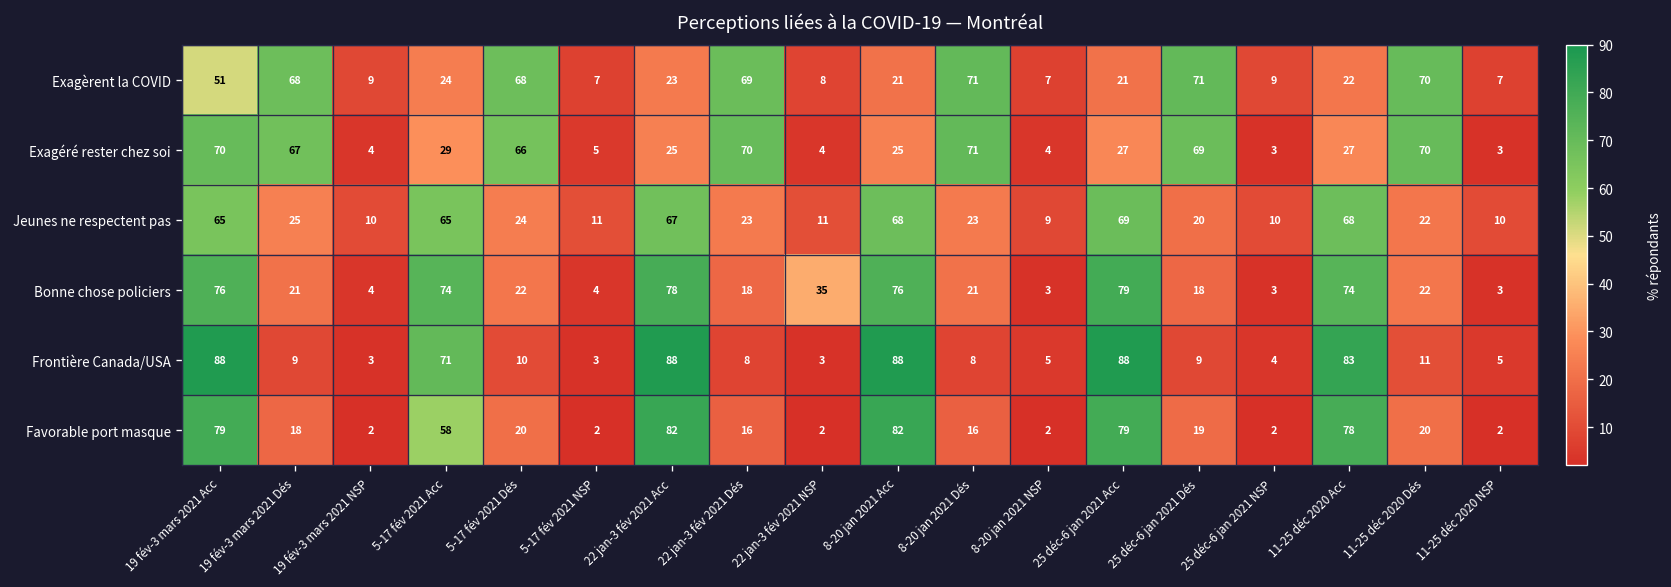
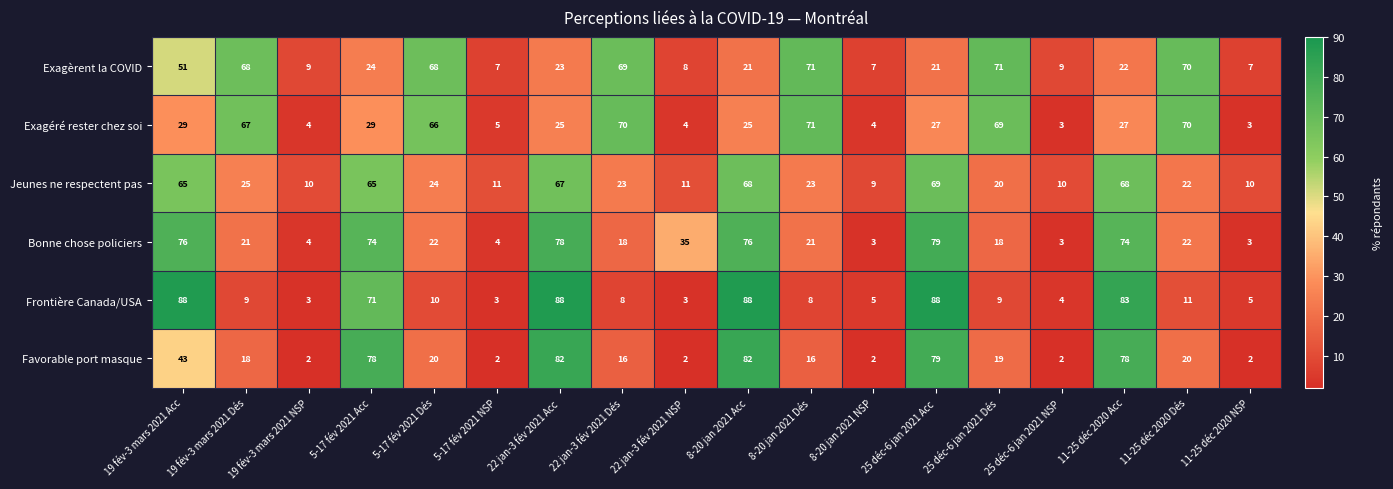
Exagéré rester chez soi, 19 fév-3 mars 2021 Acc: 70 -> 29
Favorable port masque, 19 fév-3 mars 2021 Acc: 79 -> 43
Favorable port masque, 5-17 fév 2021 Acc: 58 -> 78
